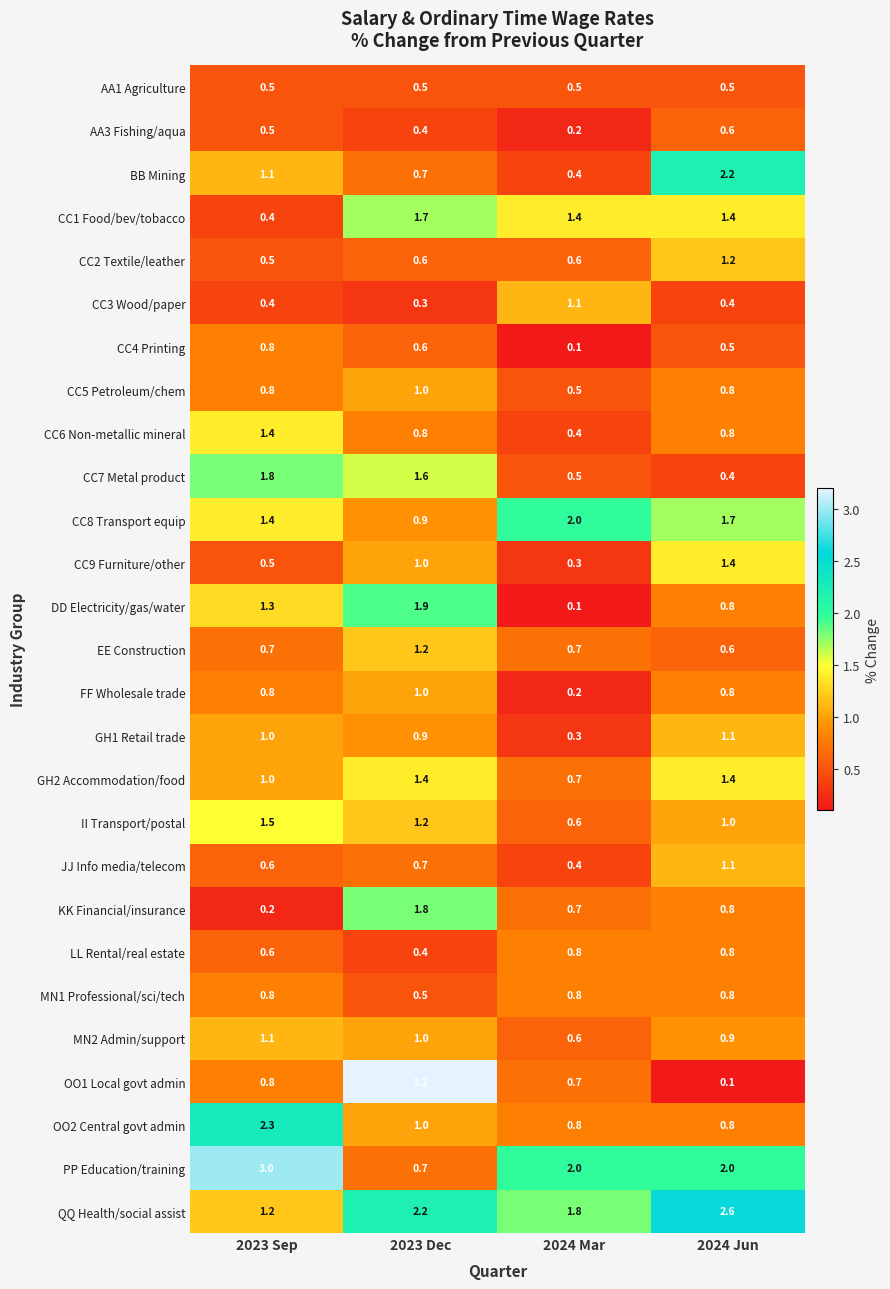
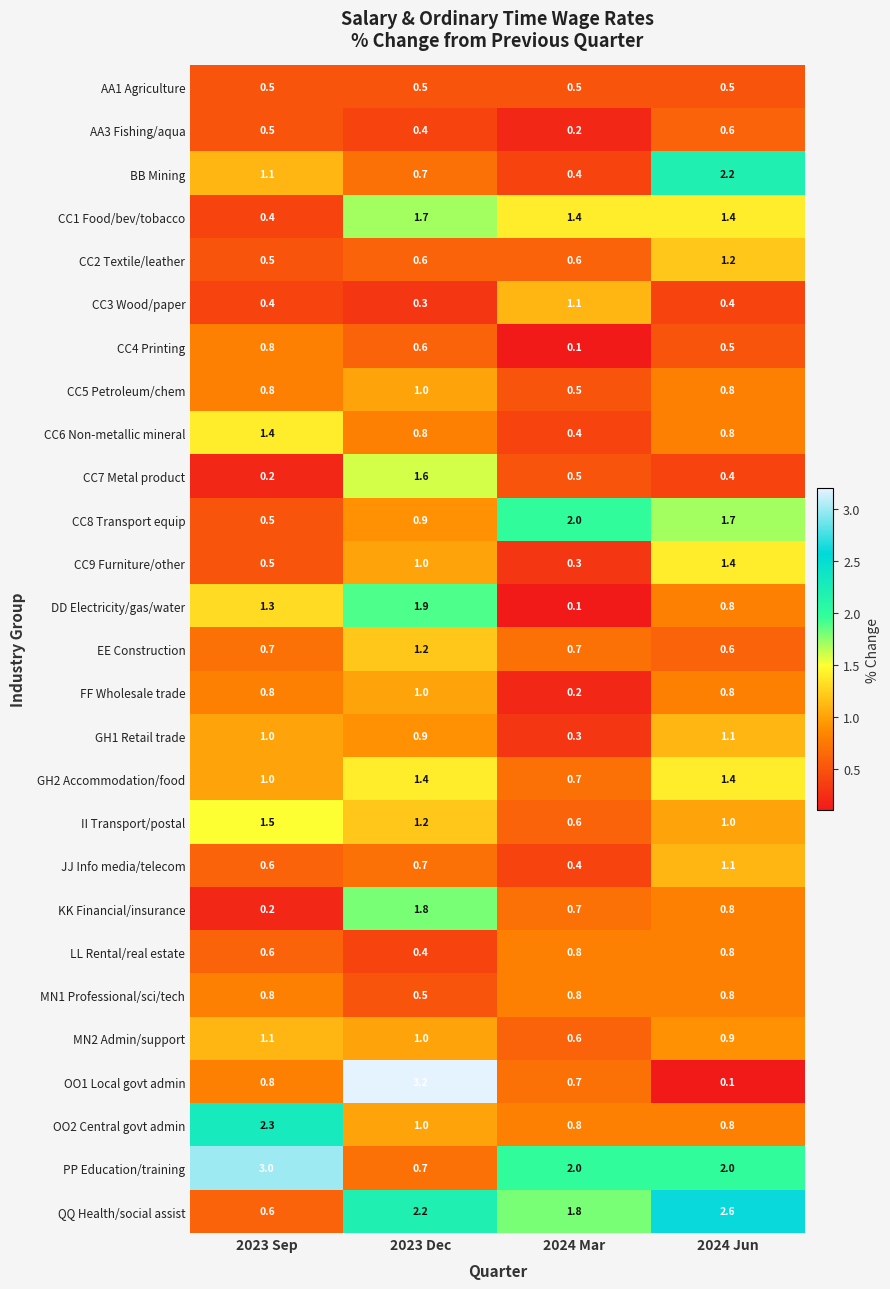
CC7 Metal product, 2023 Sep: 1.8 -> 0.2
CC8 Transport equip, 2023 Sep: 1.4 -> 0.5
QQ Health/social assist, 2023 Sep: 1.2 -> 0.6
